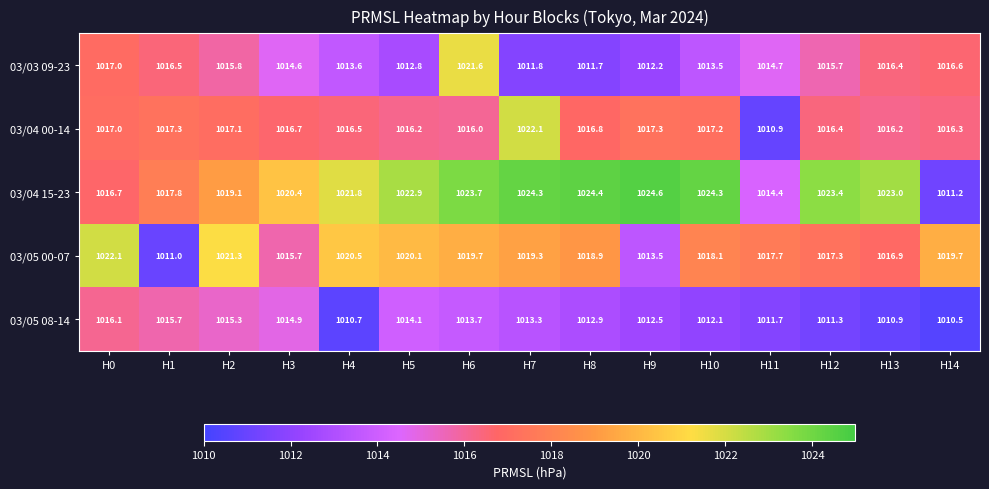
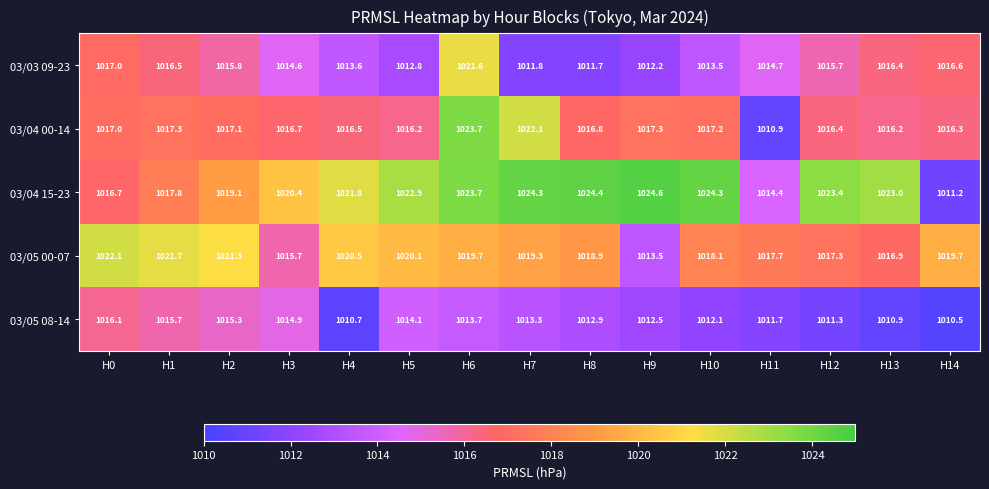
03/04 00-14, H6: 1016.0 -> 1023.7
03/05 00-07, H1: 1011.0 -> 1021.7
